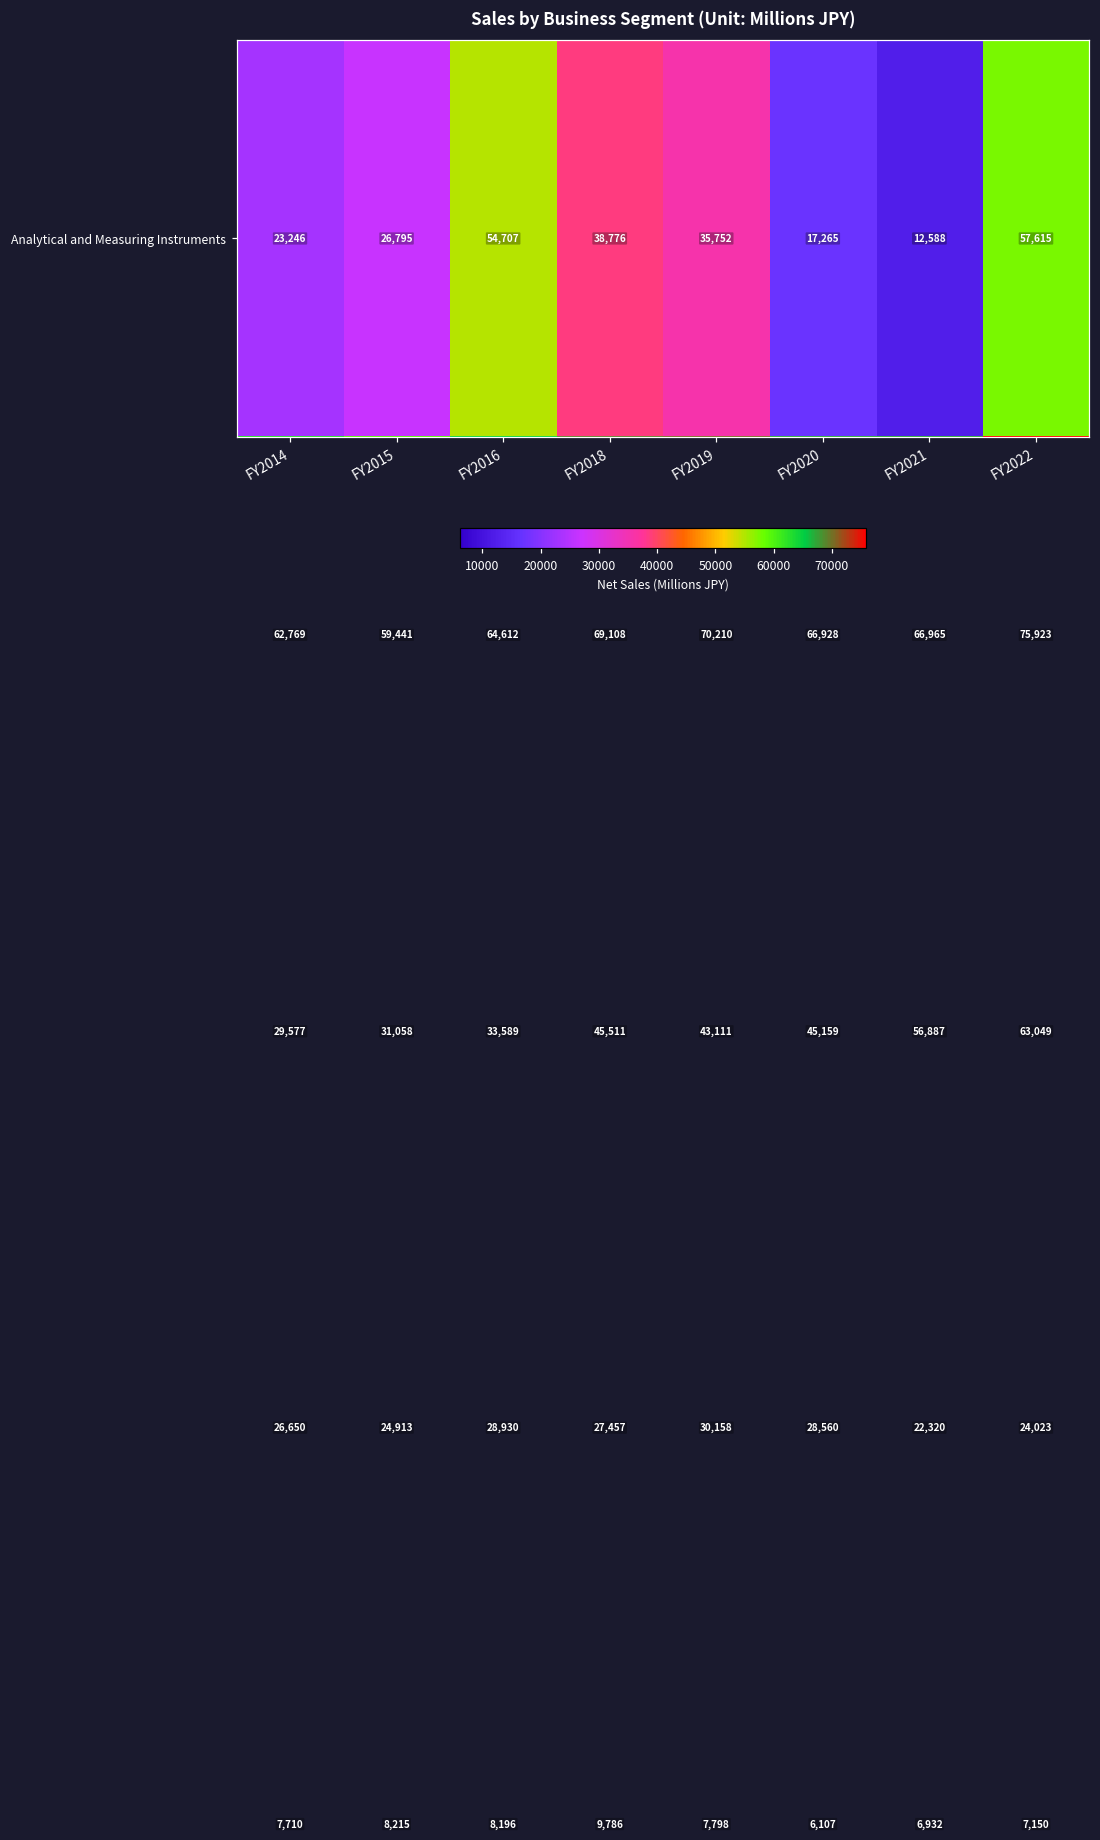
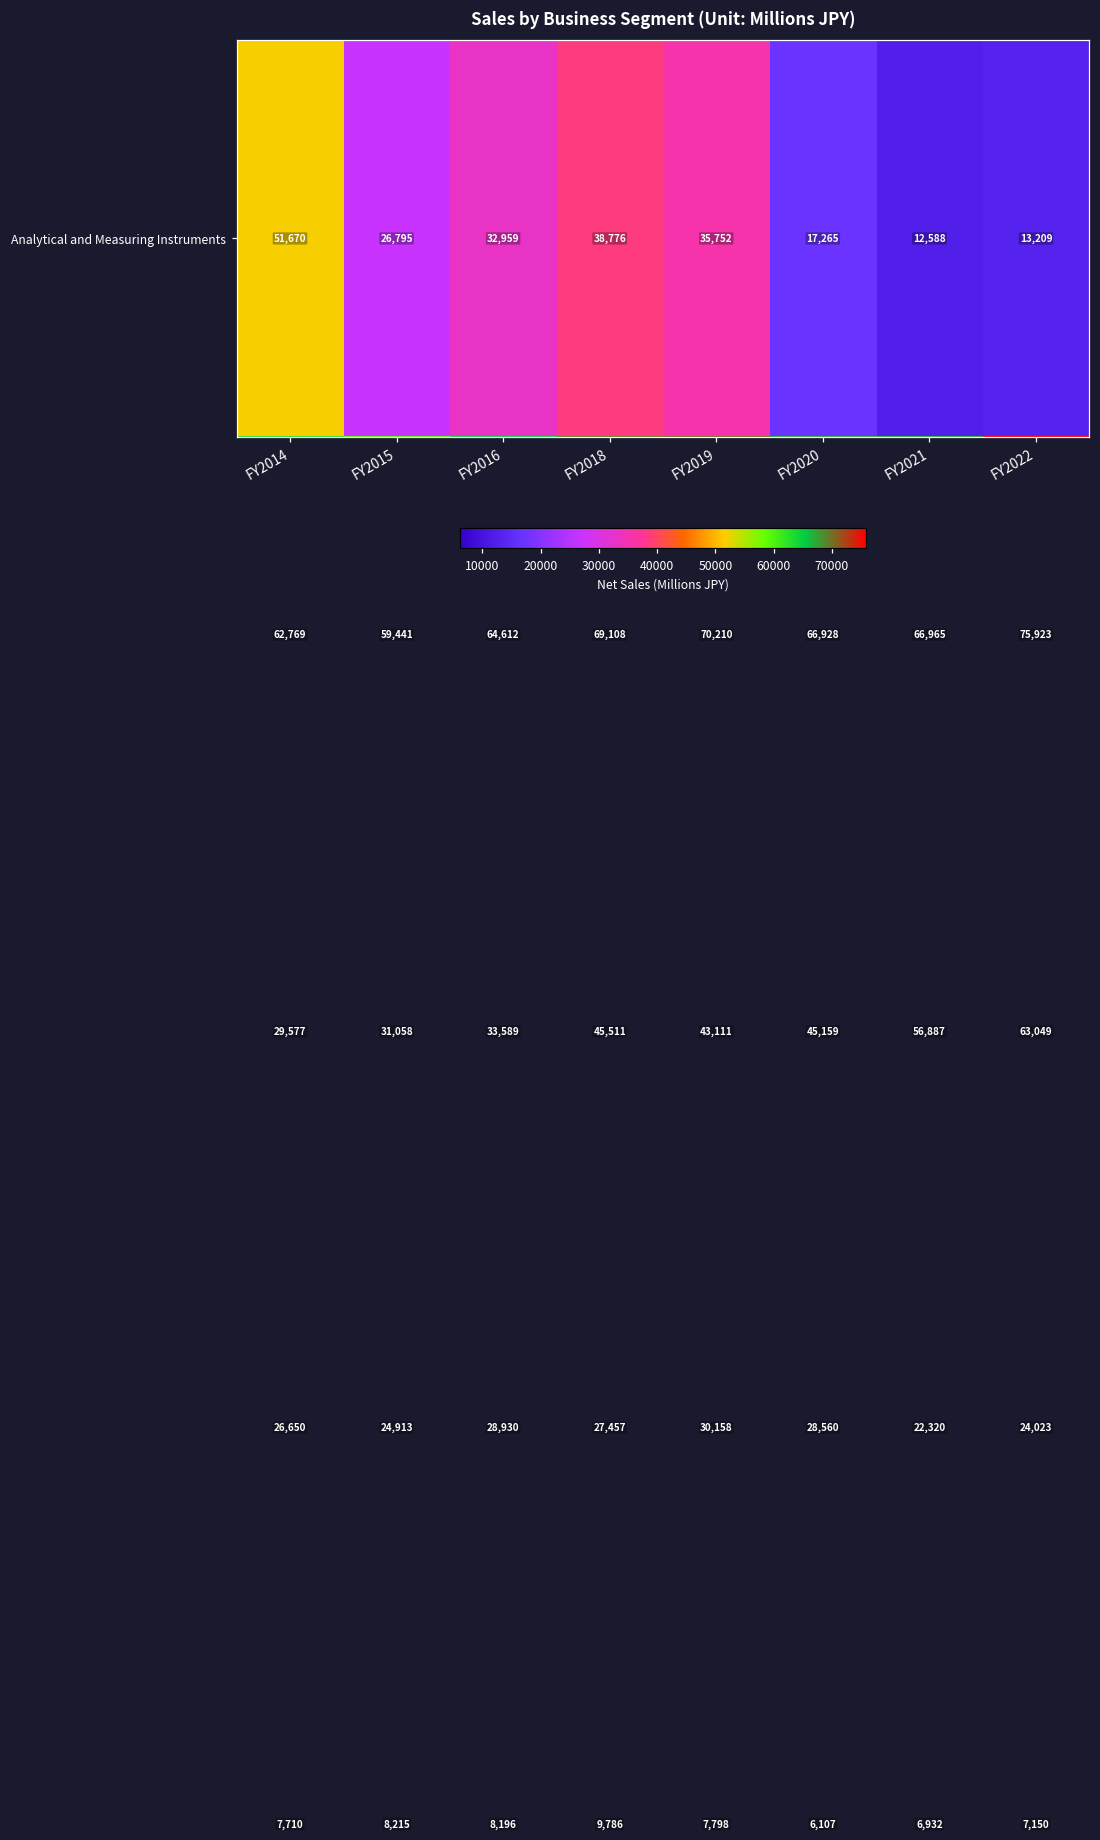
Analytical and Measuring Instruments, FY2014: 23,246 -> 51,670
Analytical and Measuring Instruments, FY2016: 54,707 -> 32,959
Analytical and Measuring Instruments, FY2022: 57,615 -> 13,209
